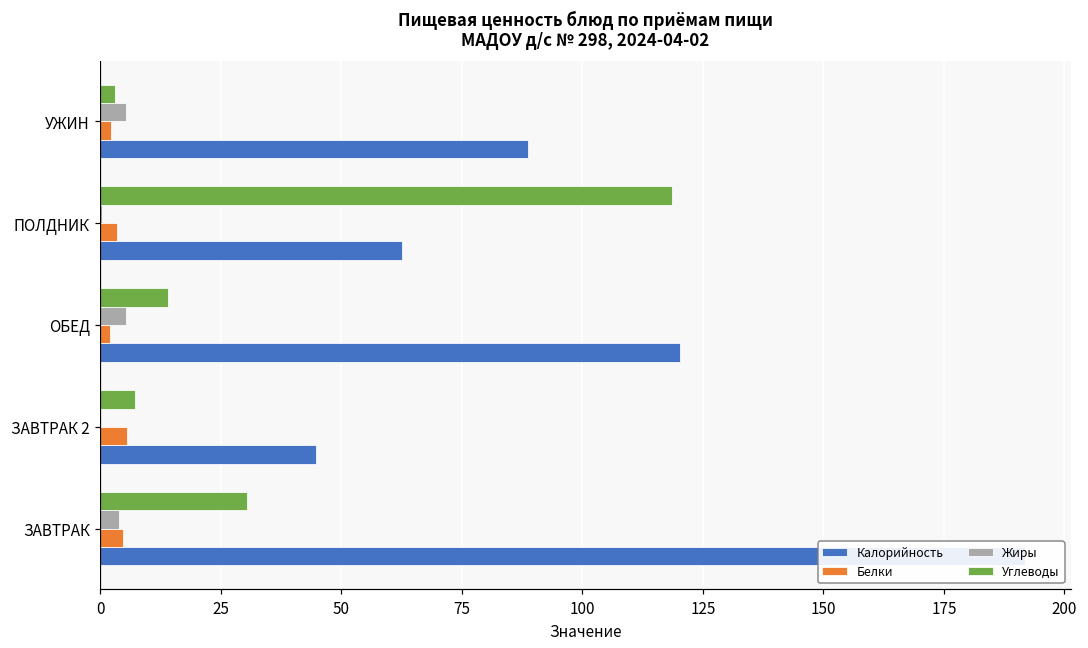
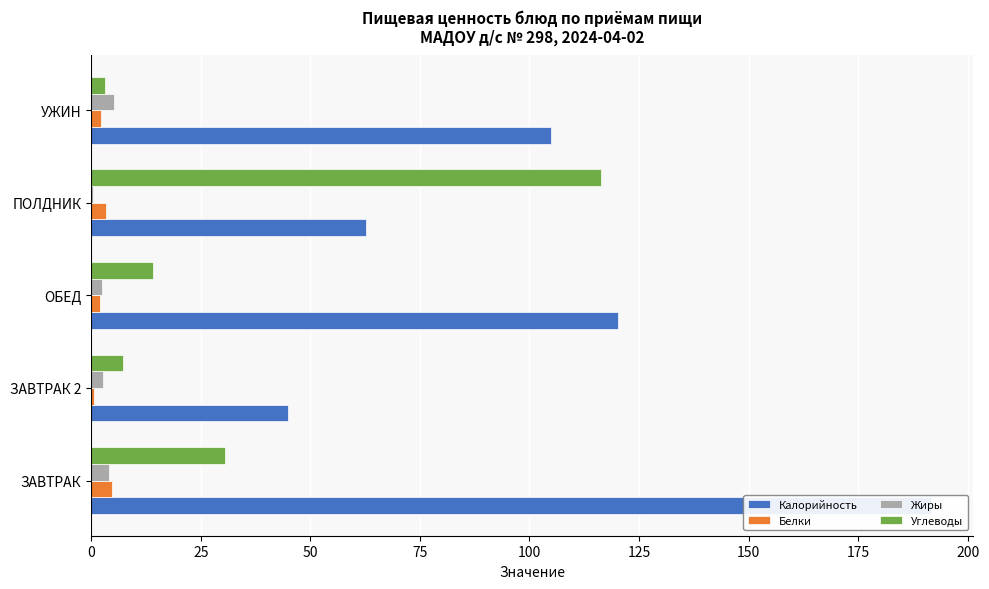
Калорийность, УЖИН: 89 -> 105
Углеводы, ПОЛДНИК: 119 -> 116
Жиры, ОБЕД: 5 -> 2
Жиры, ЗАВТРАК 2: 0 -> 3
Белки, ЗАВТРАК 2: 6 -> 1
